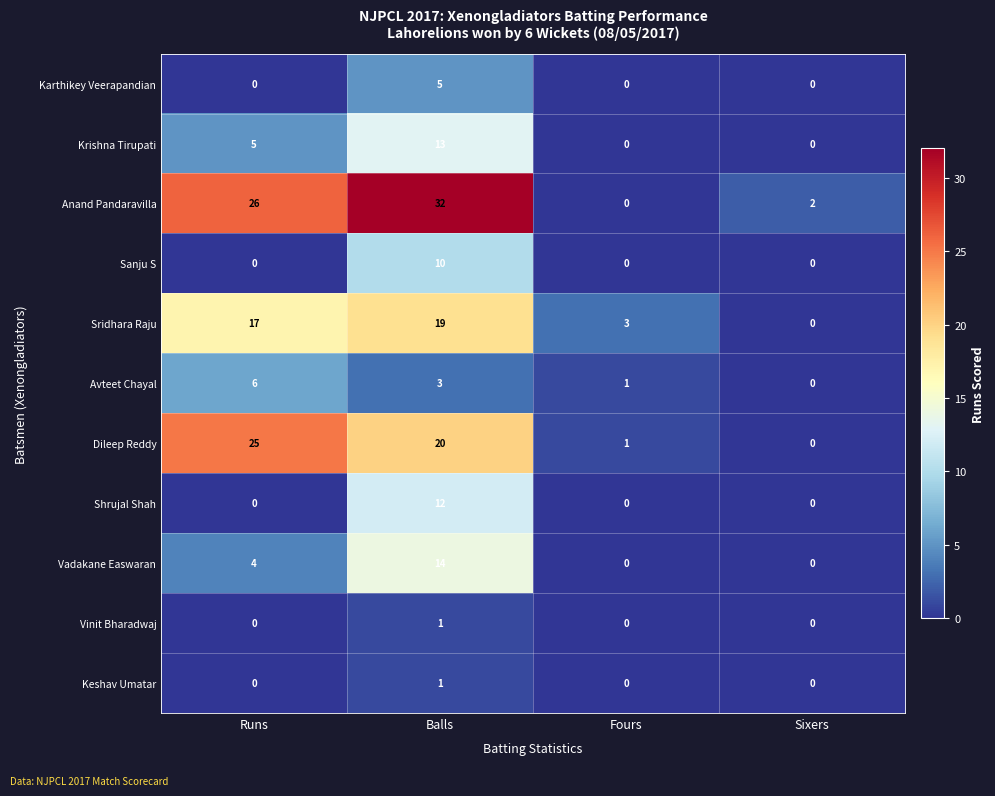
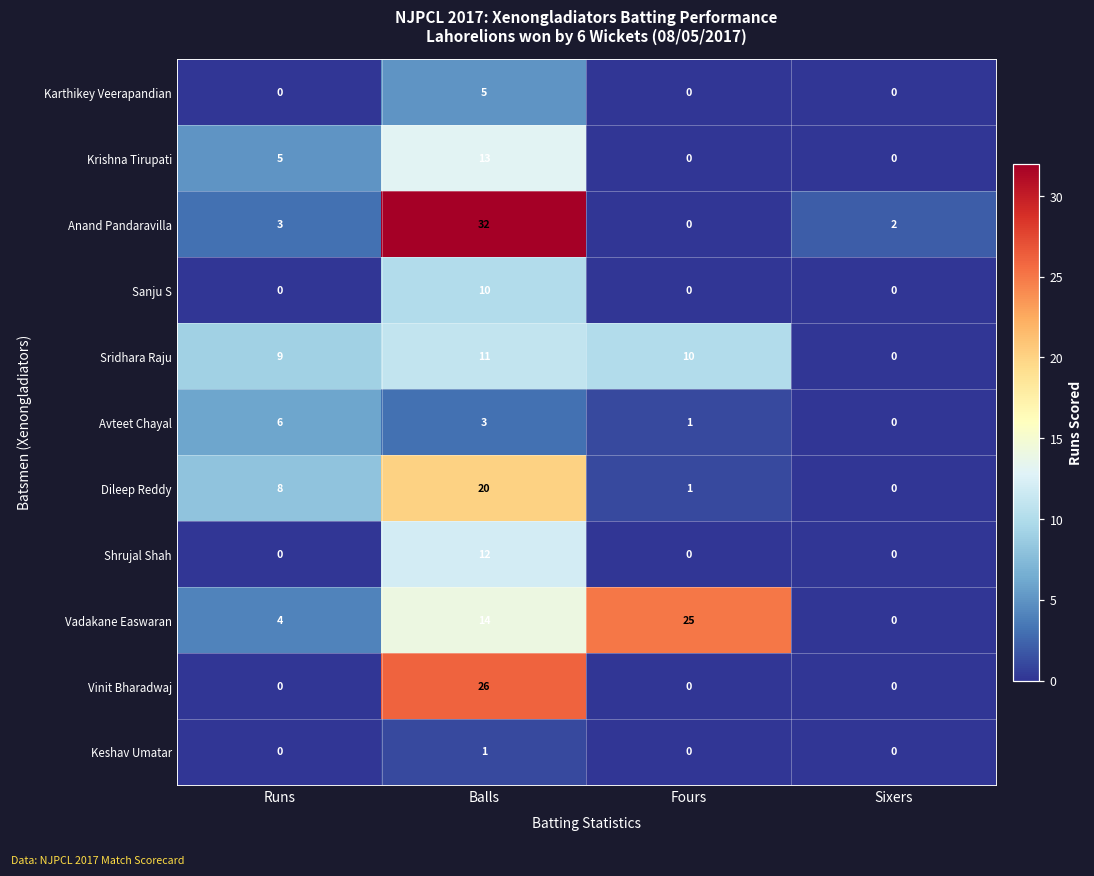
Anand Pandaravilla, Runs: 26 -> 3
Sridhara Raju, Runs: 17 -> 9
Sridhara Raju, Balls: 19 -> 11
Sridhara Raju, Fours: 3 -> 10
Dileep Reddy, Runs: 25 -> 8
Vadakane Easwaran, Fours: 0 -> 25
Vinit Bharadwaj, Balls: 1 -> 26
